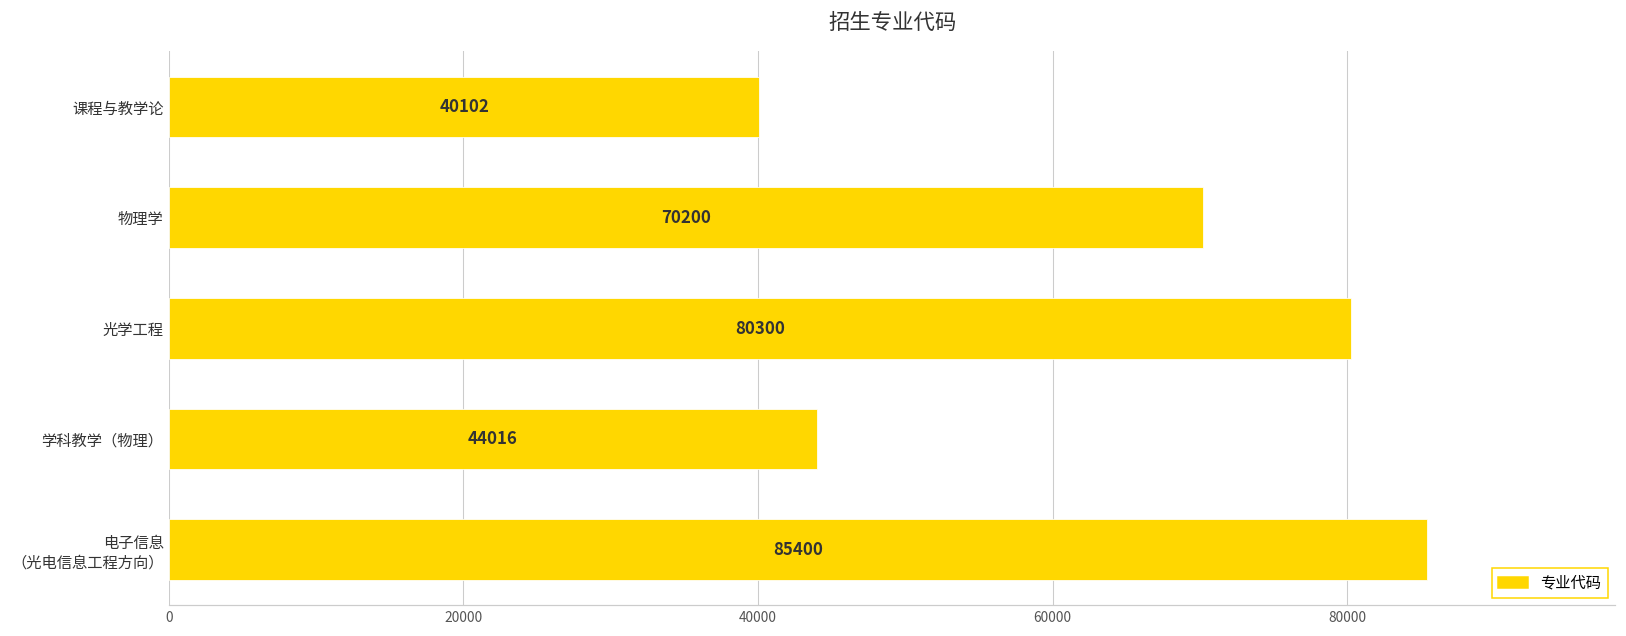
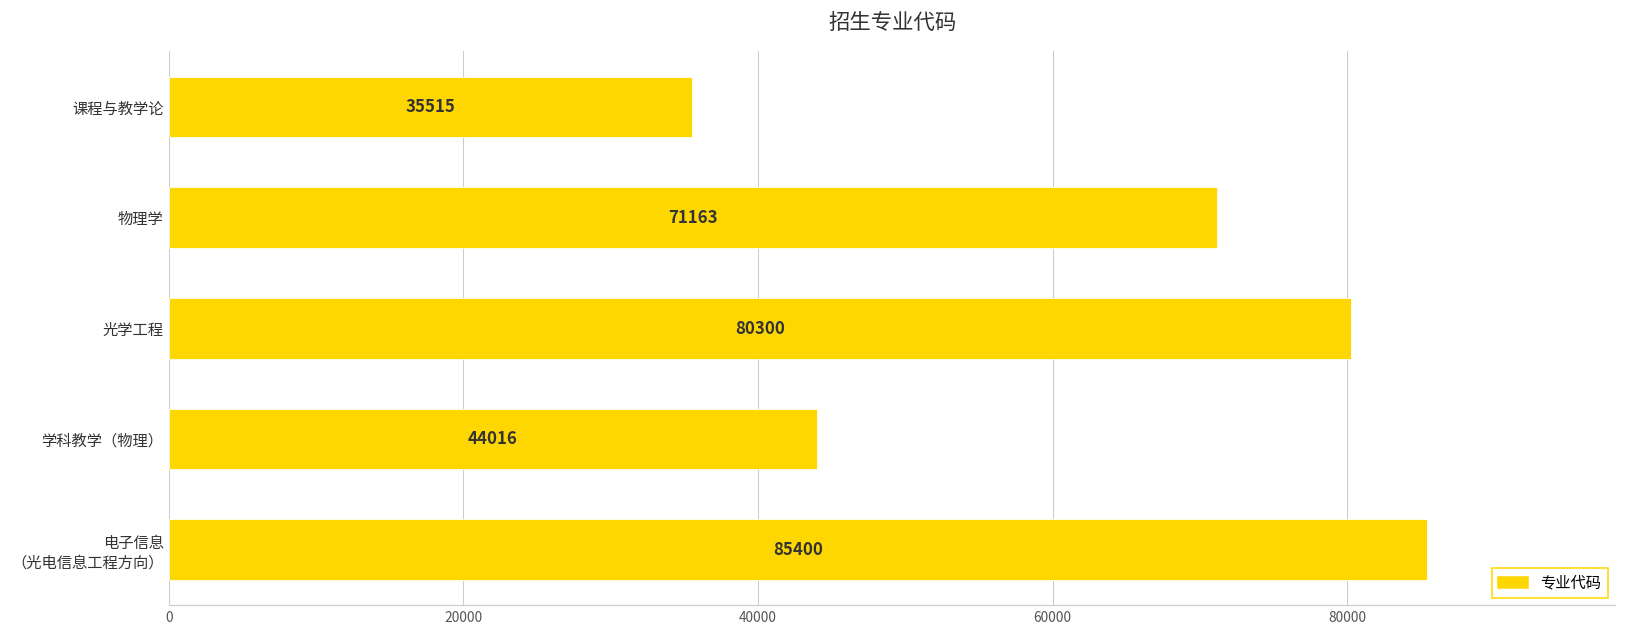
课程与教学论: 40102 -> 35515
物理学: 70200 -> 71163
